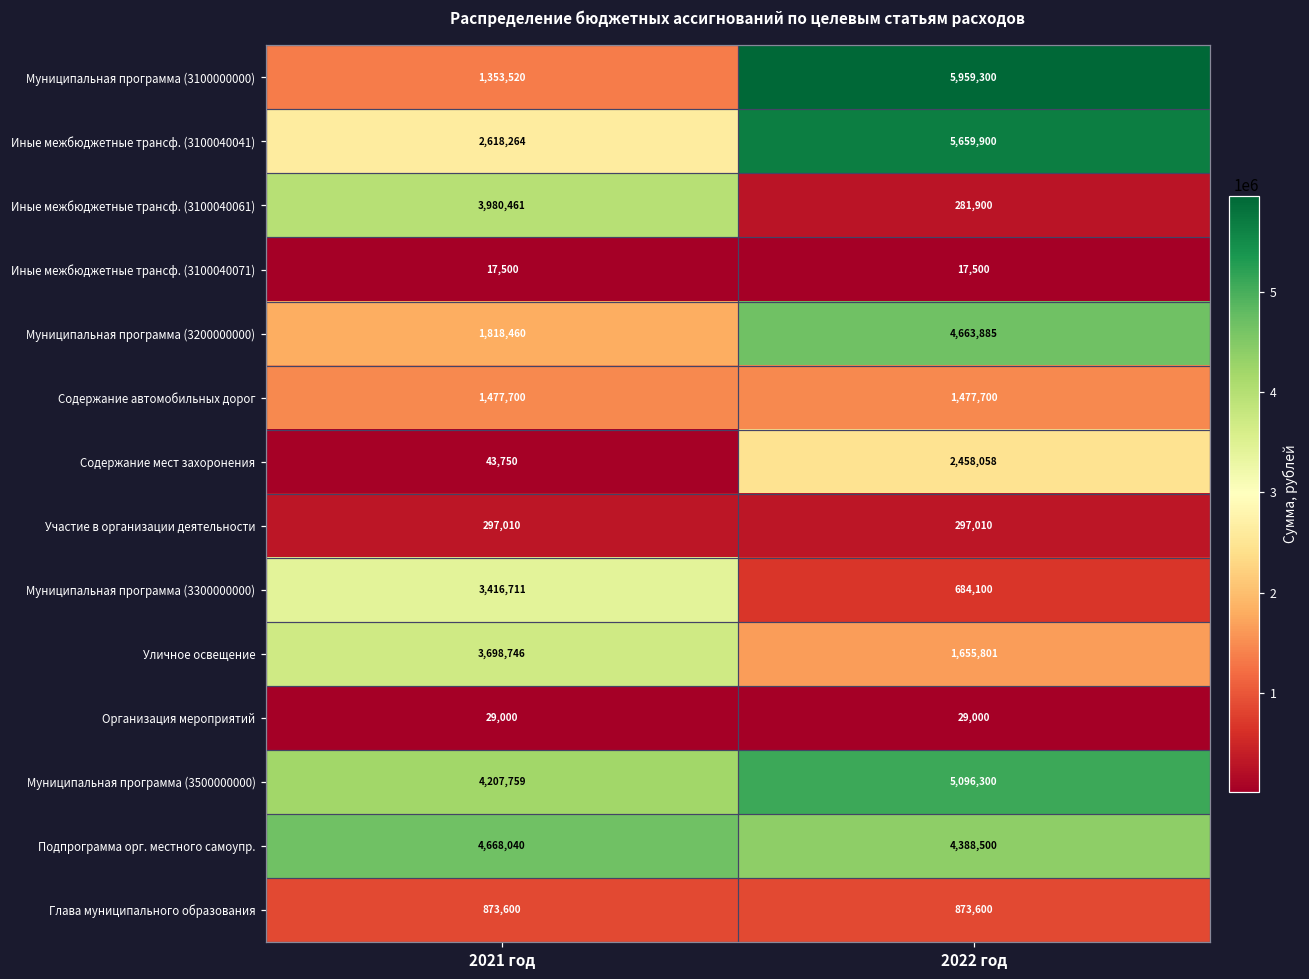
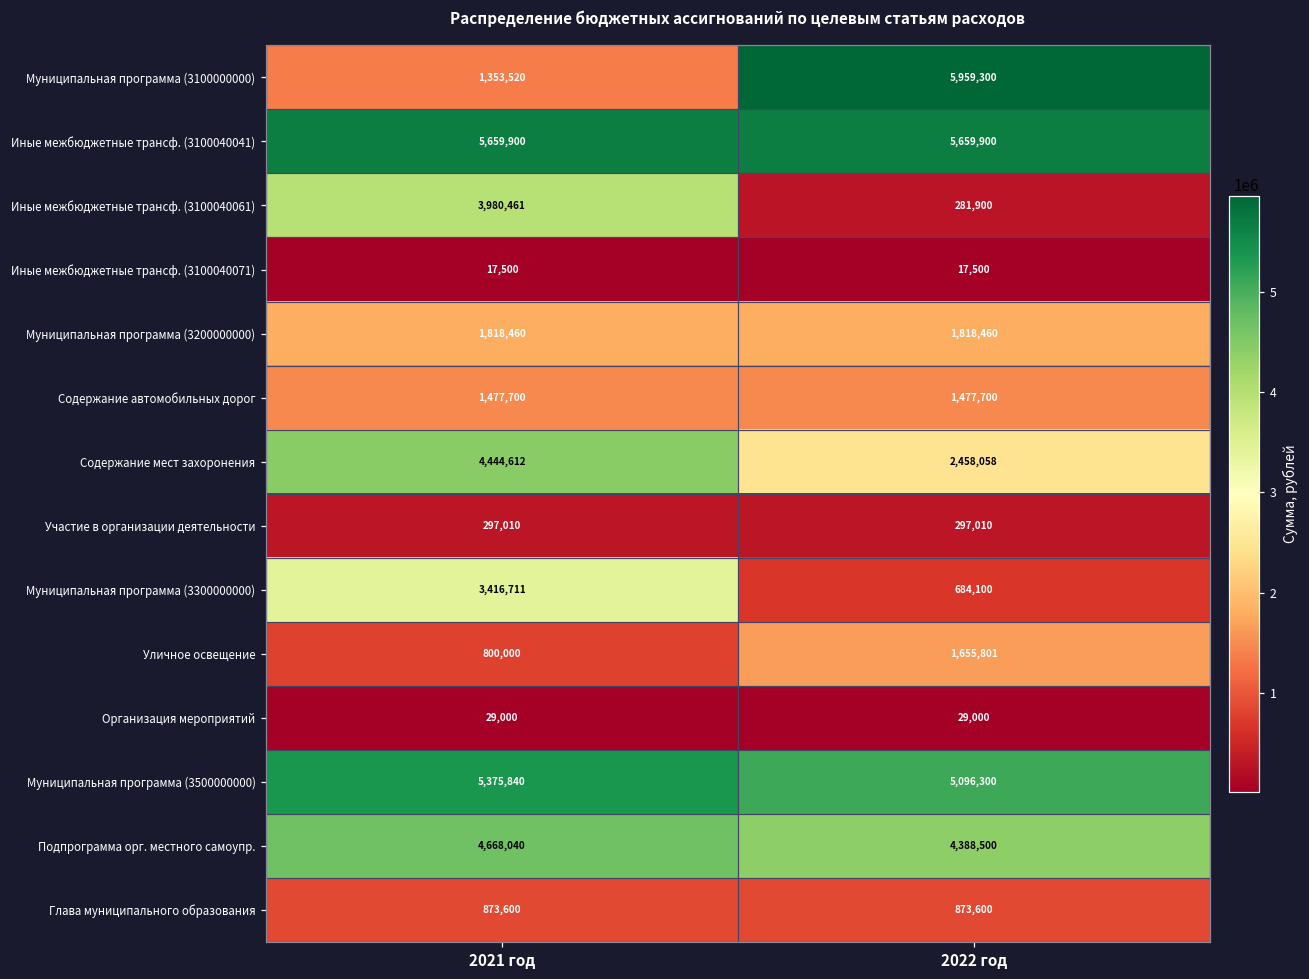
Иные межбюджетные трансф. (3100040041), 2021 год: 2,618,264 -> 5,659,900
Муниципальная программа (3200000000), 2022 год: 4,663,885 -> 1,818,460
Содержание мест захоронения, 2021 год: 43,750 -> 4,444,612
Уличное освещение, 2021 год: 3,698,746 -> 800,000
Муниципальная программа (3500000000), 2021 год: 4,207,759 -> 5,375,840
